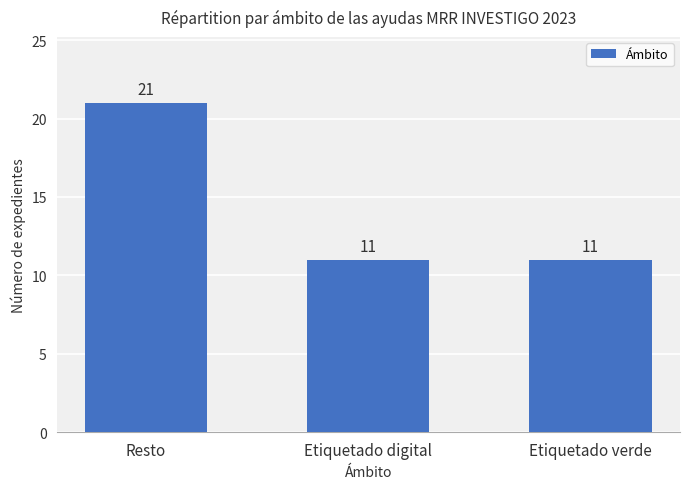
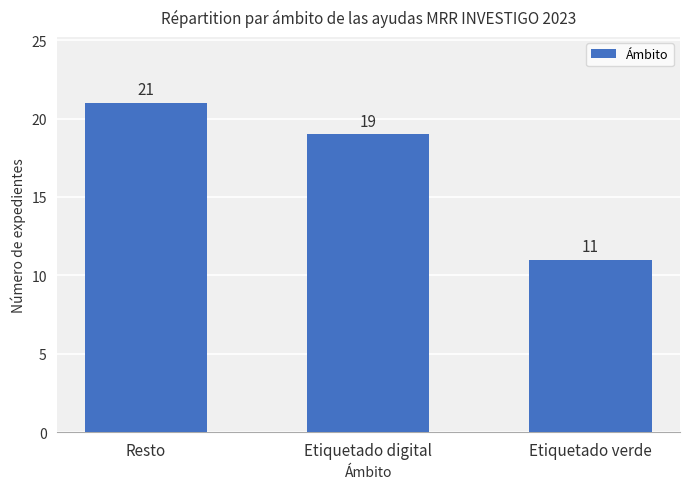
Etiquetado digital: 11 -> 19
